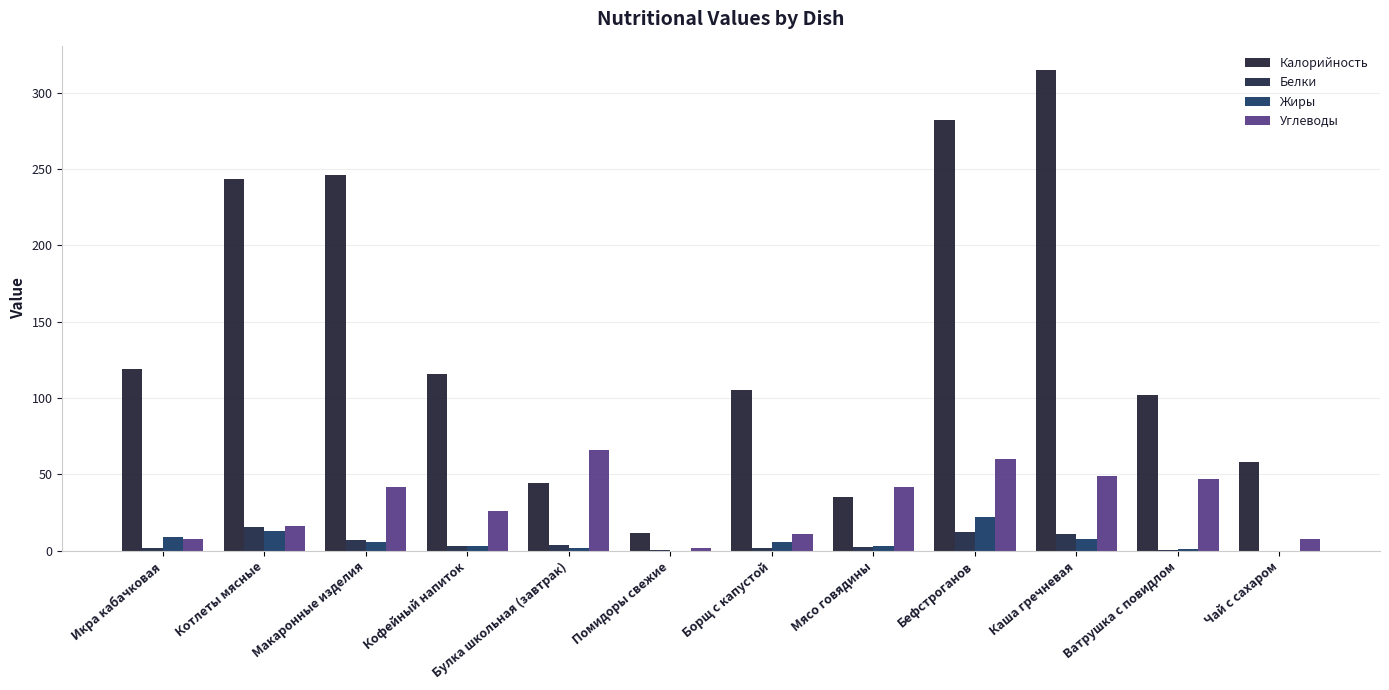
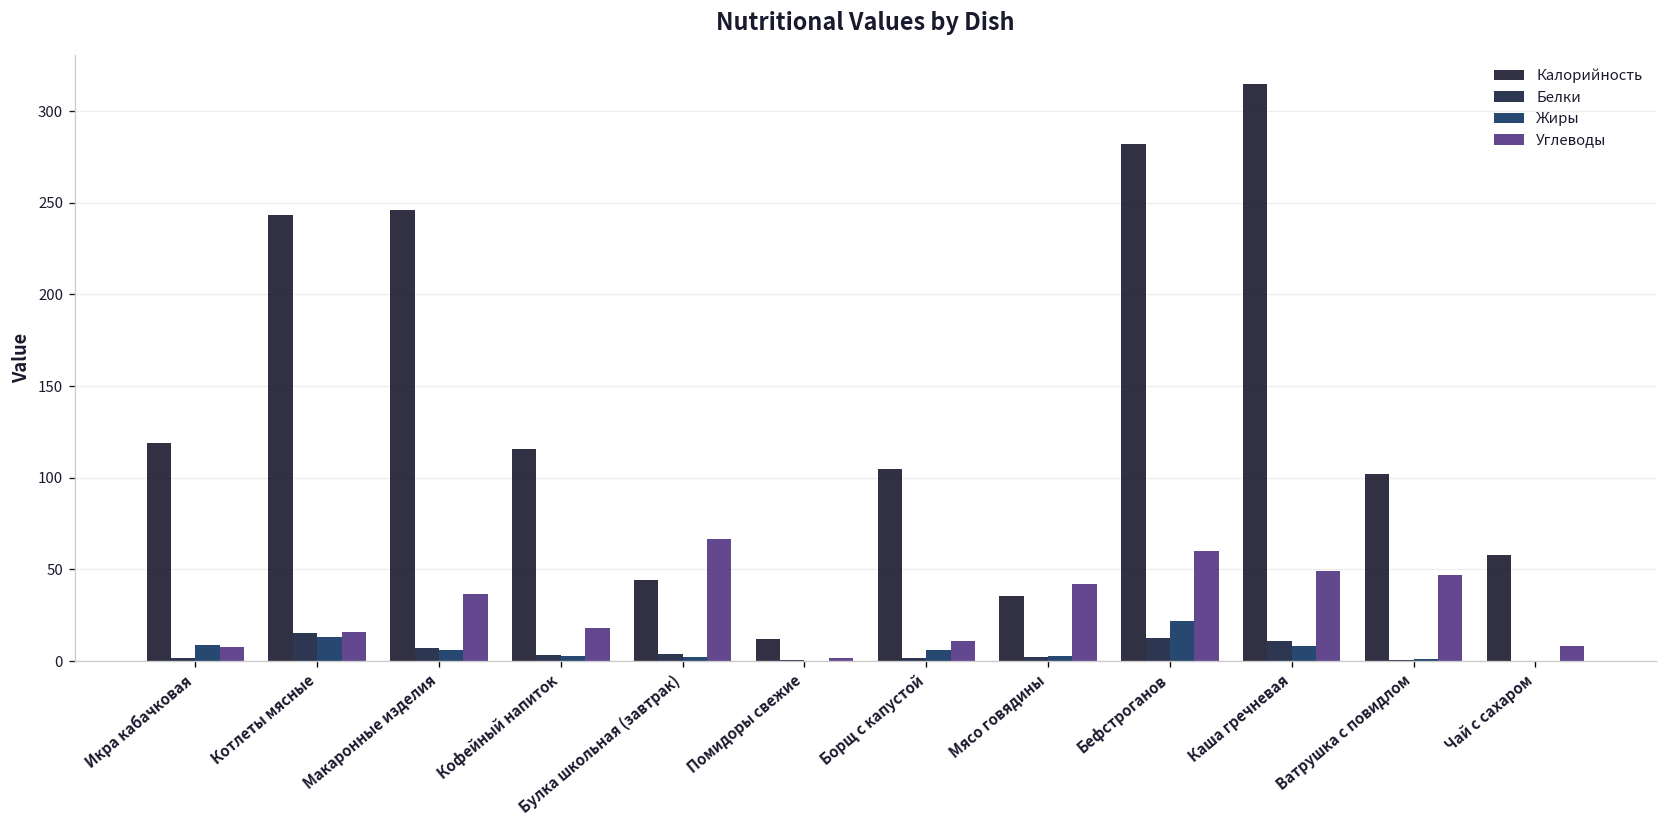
Углеводы, Макаронные изделия: 42 -> 37
Углеводы, Кофейный напиток: 26 -> 18
